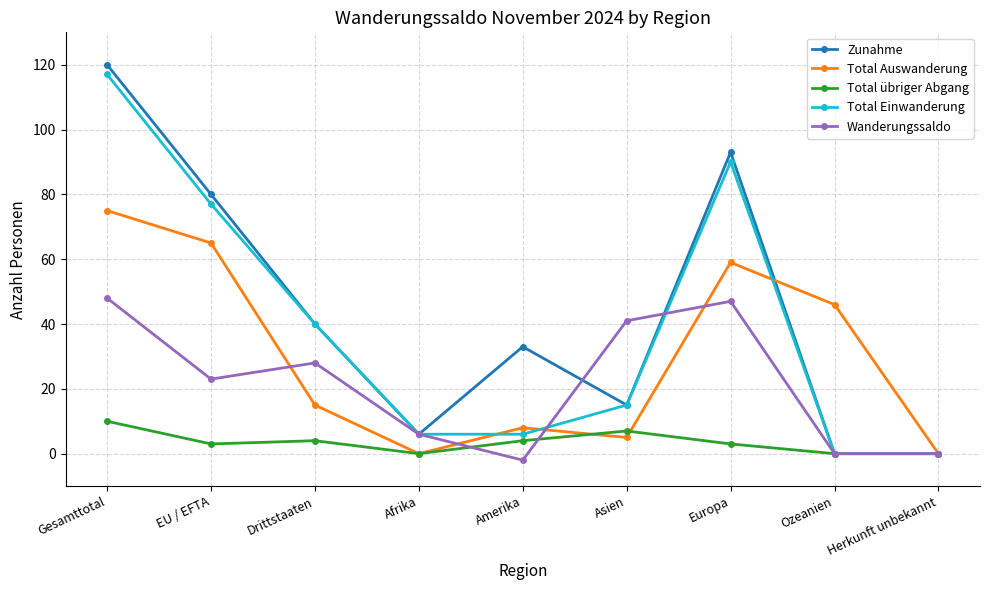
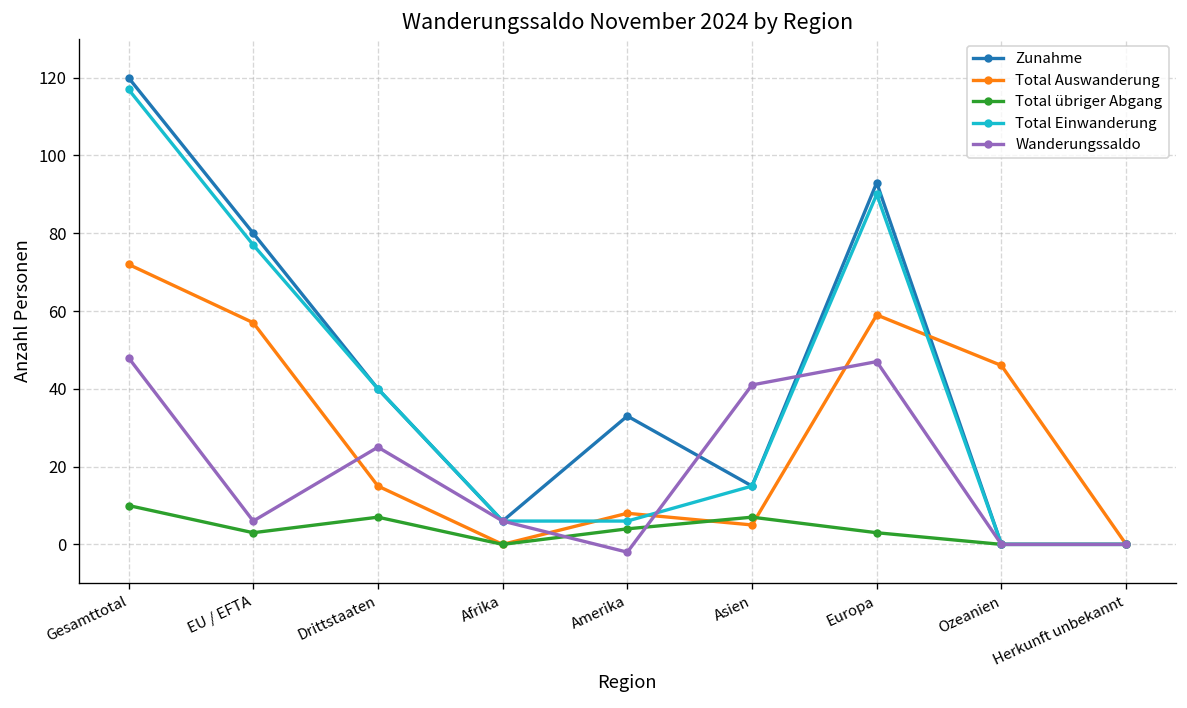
Total Auswanderung, Gesamttotal: 75 -> 72
Total Auswanderung, EU / EFTA: 65 -> 57
Wanderungssaldo, EU / EFTA: 23 -> 6
Total übriger Abgang, Drittstaaten: 4 -> 7
Wanderungssaldo, Drittstaaten: 28 -> 25
